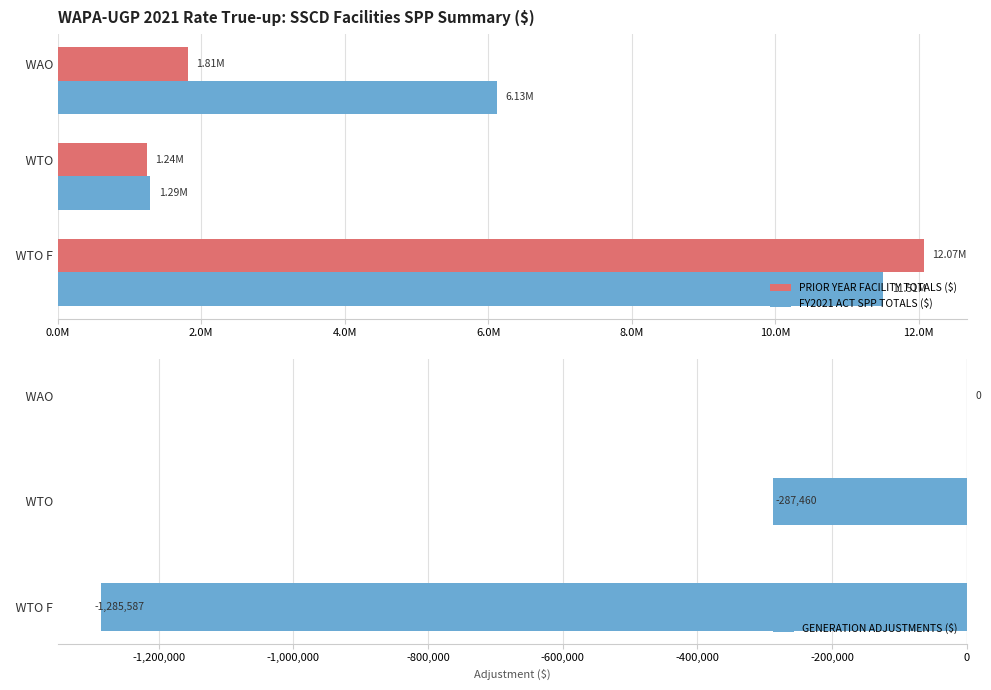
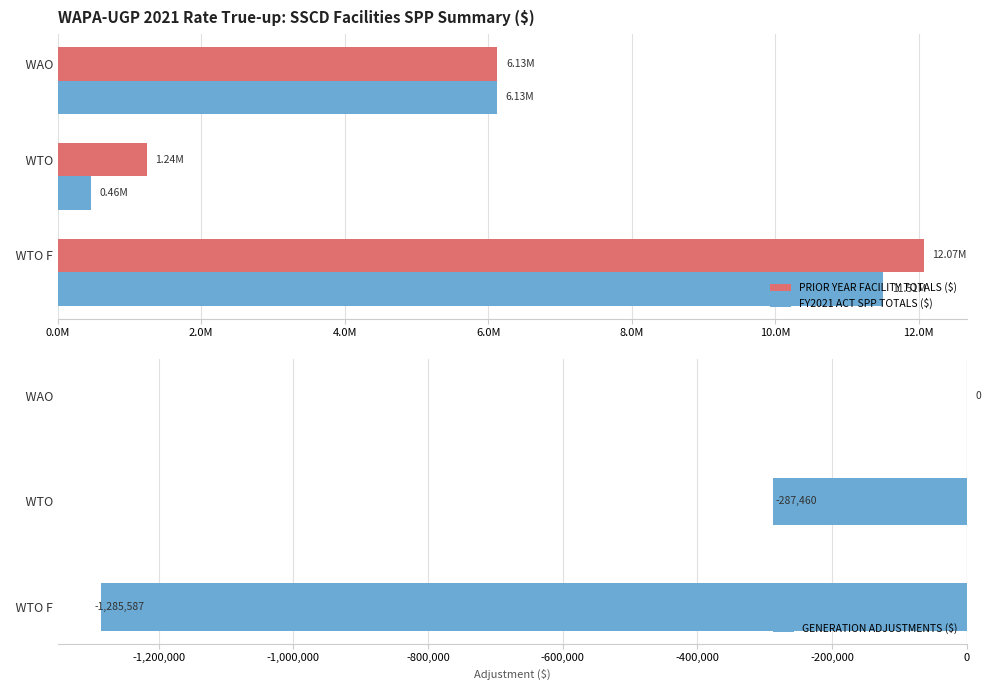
WAPA-UGP 2021 Rate True-up: SSCD Facilities SPP Summary ($), PRIOR YEAR FACILITY TOTALS ($), WAO: 1.81M -> 6.13M
WAPA-UGP 2021 Rate True-up: SSCD Facilities SPP Summary ($), FY2021 ACT SPP TOTALS ($), WTO: 1.29M -> 0.46M
